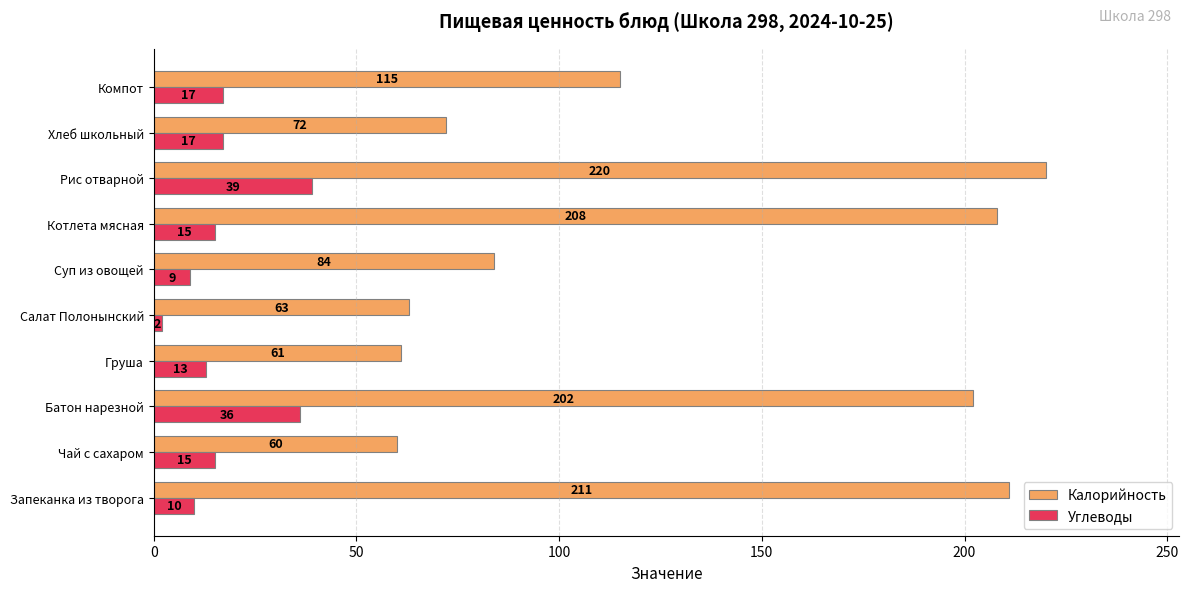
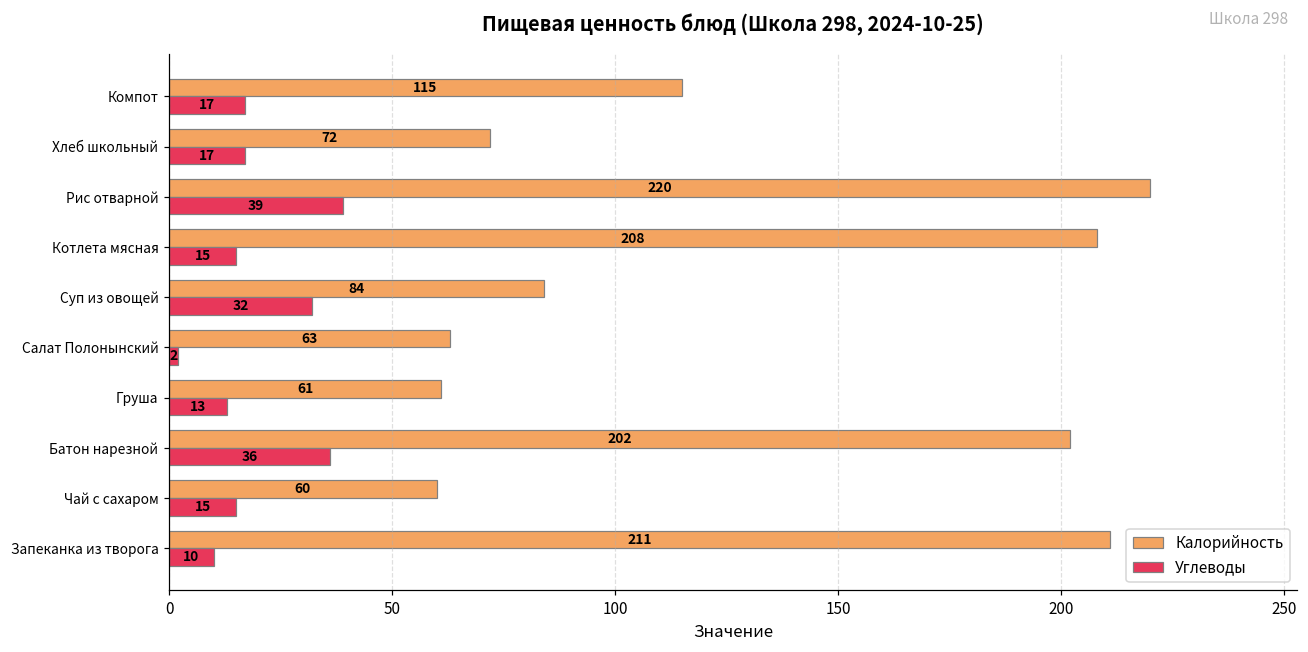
Углеводы, Суп из овощей: 9 -> 32
